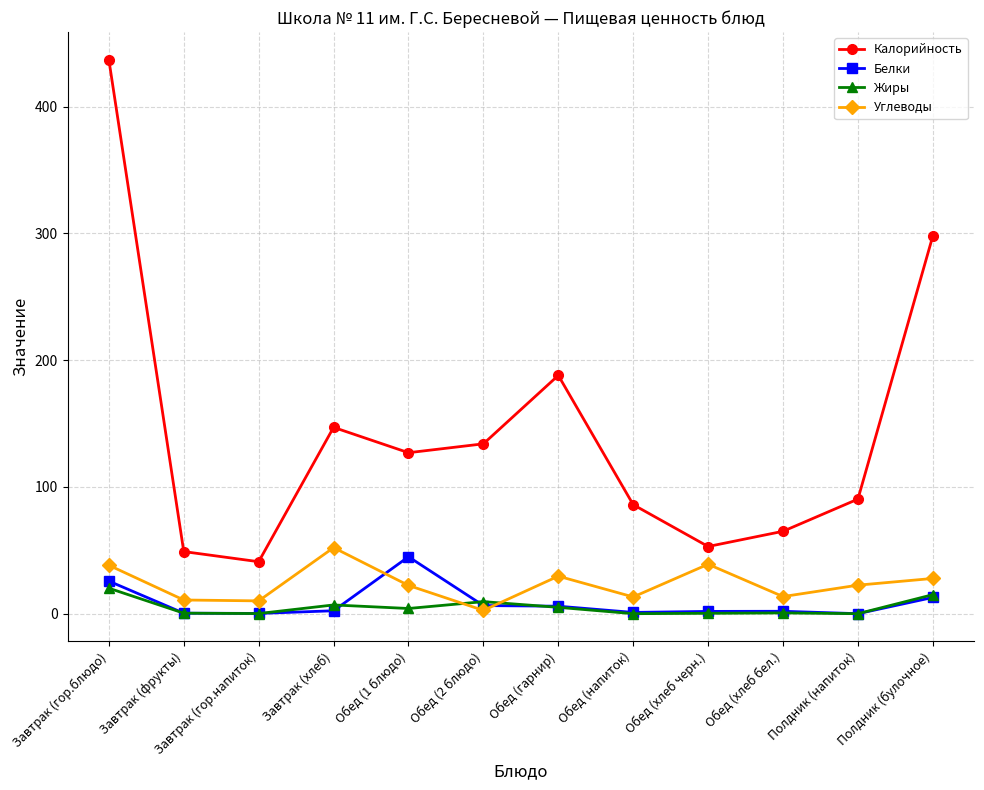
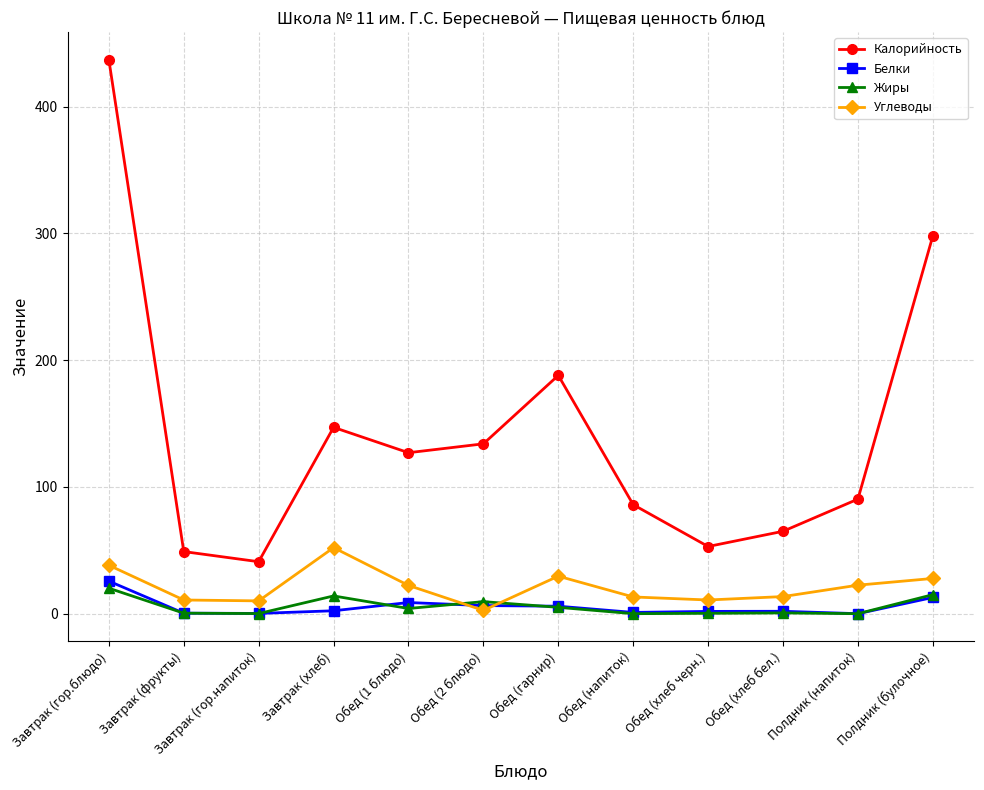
Жиры, Завтрак (хлеб): 7 -> 14
Белки, Обед (1 блюдо): 45 -> 9
Углеводы, Обед (хлеб черн.): 39 -> 11
